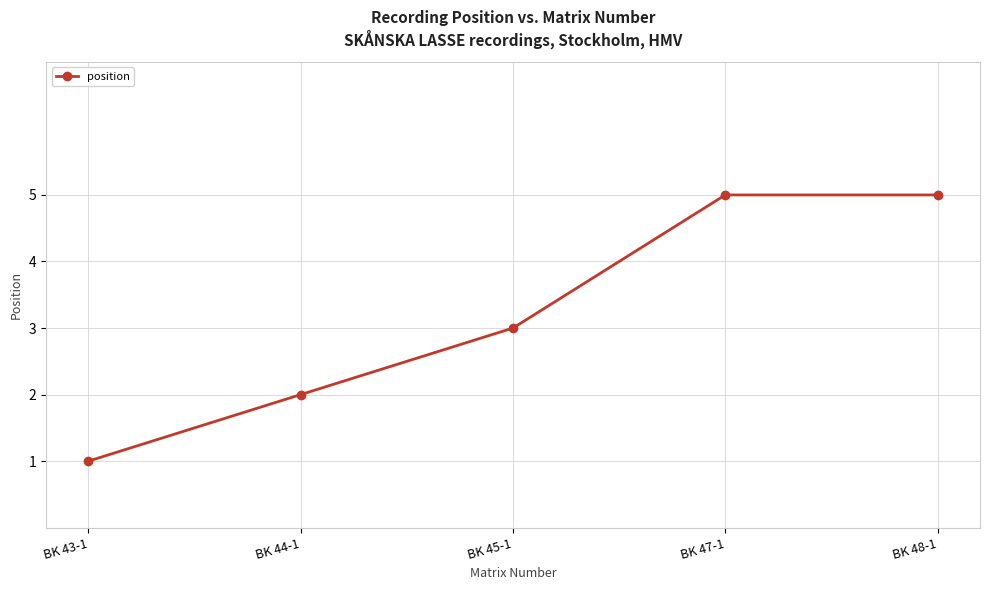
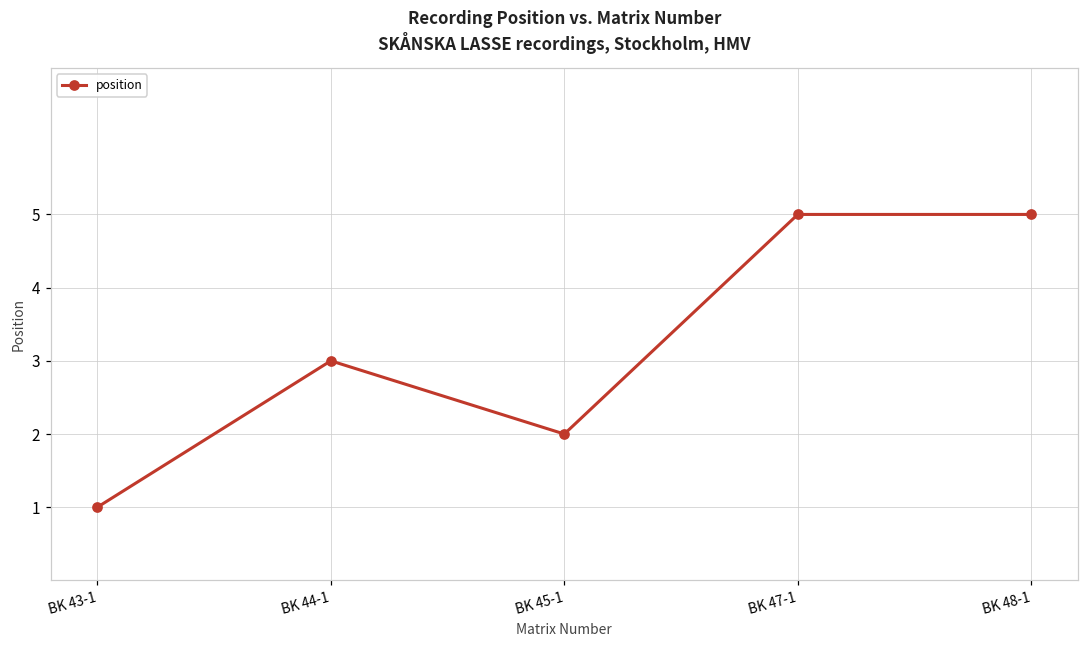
BK 44-1: 2 -> 3
BK 45-1: 3 -> 2
